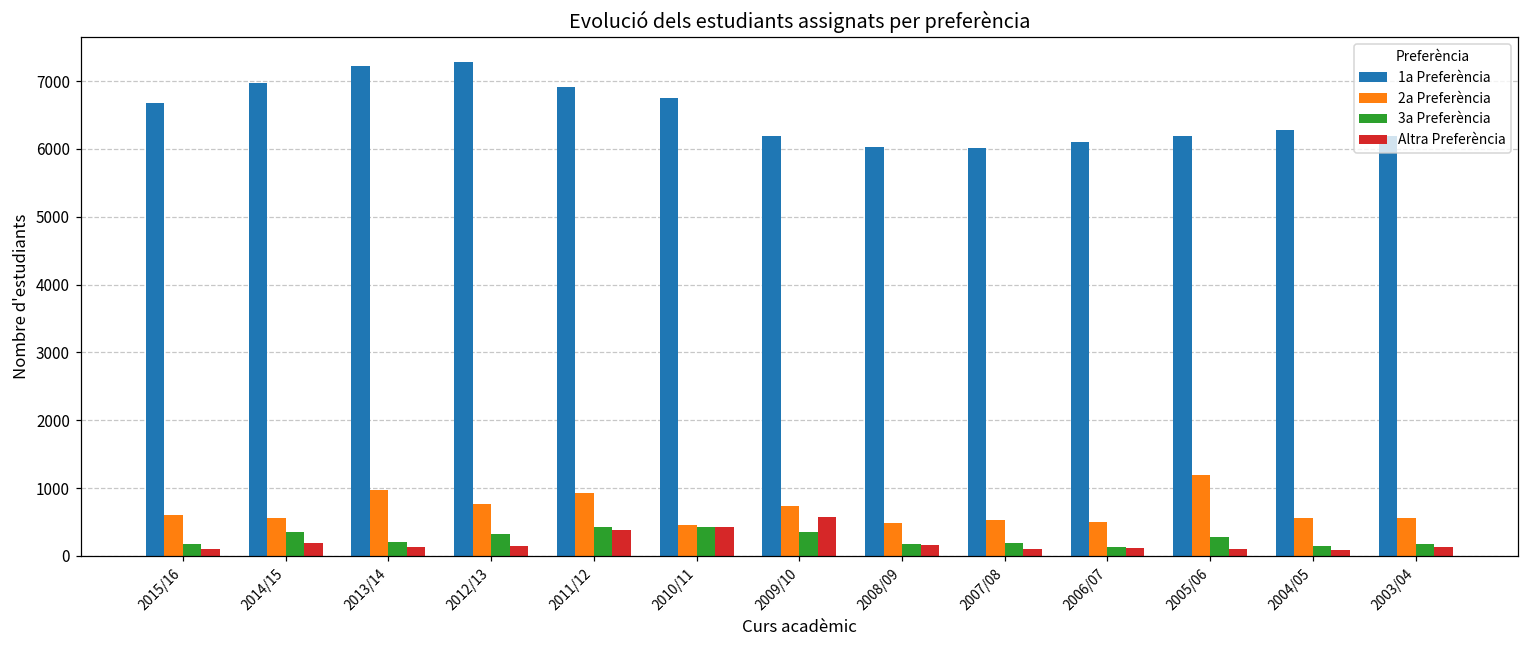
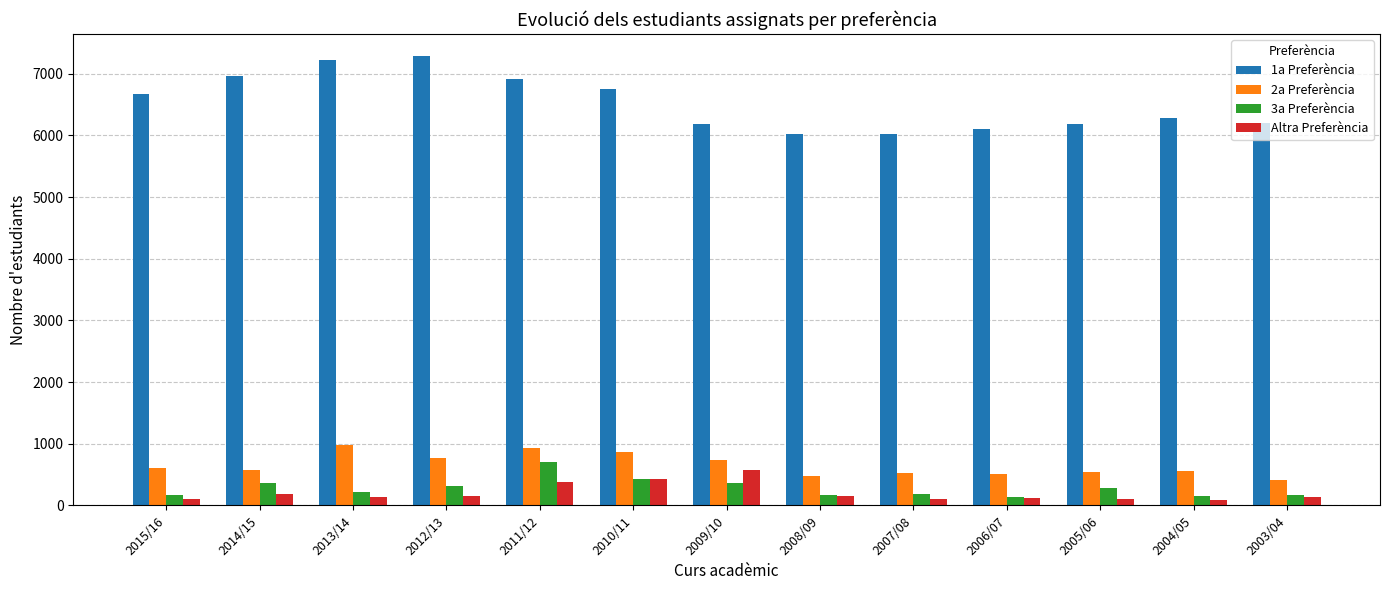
3a Preferència, 2011/12: 400 -> 700
2a Preferència, 2010/11: 500 -> 900
2a Preferència, 2005/06: 1200 -> 500
2a Preferència, 2003/04: 600 -> 400
